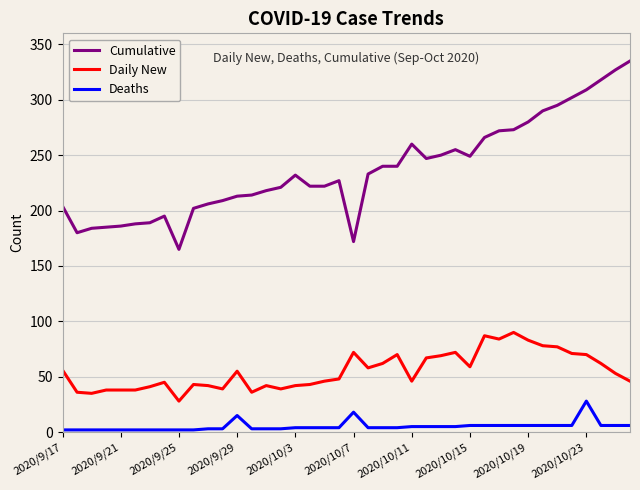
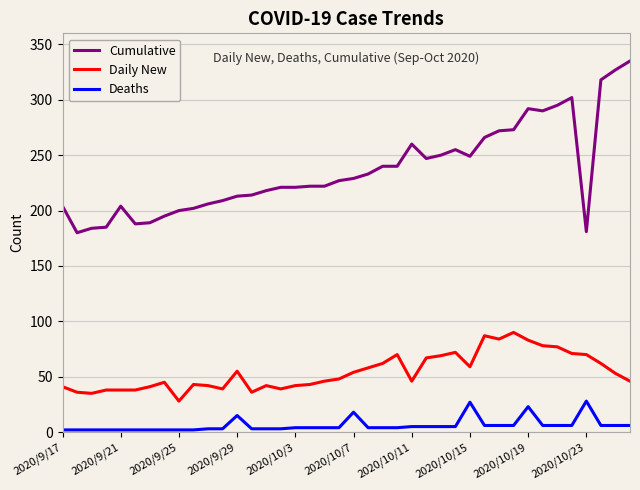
Daily New, 2020/9/17: 56 -> 41
Cumulative, 2020/9/21: 186 -> 204
Cumulative, 2020/9/25: 165 -> 200
Cumulative, 2020/10/3: 232 -> 221
Cumulative, 2020/10/7: 172 -> 229
Daily New, 2020/10/7: 72 -> 54
Deaths, 2020/10/15: 6 -> 27
Cumulative, 2020/10/19: 280 -> 292
Deaths, 2020/10/19: 6 -> 23
Cumulative, 2020/10/23: 309 -> 181
